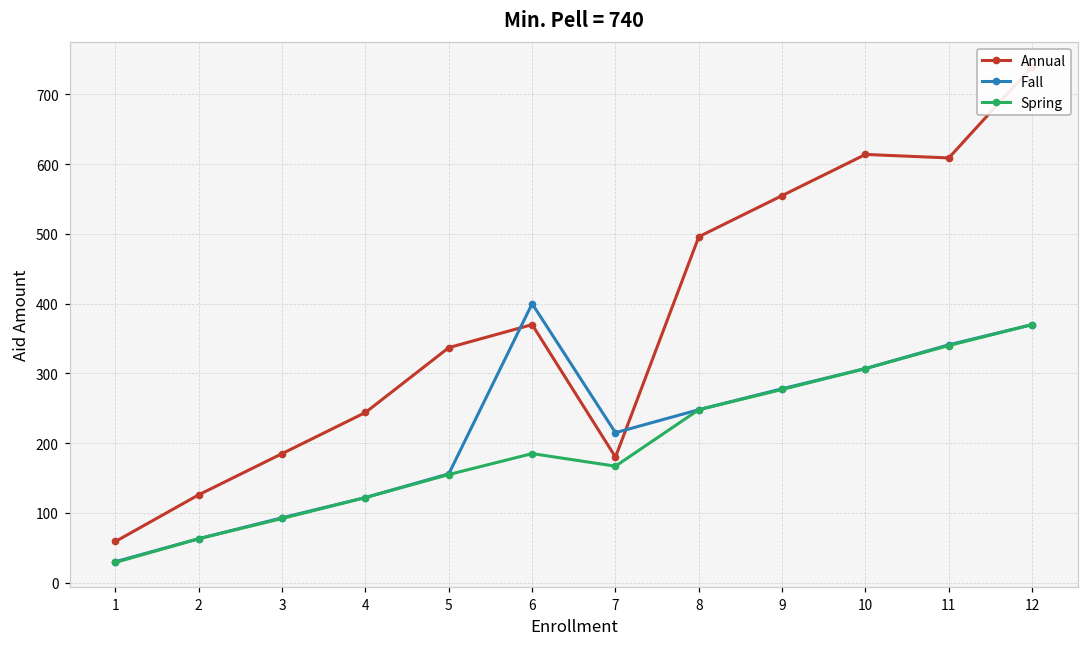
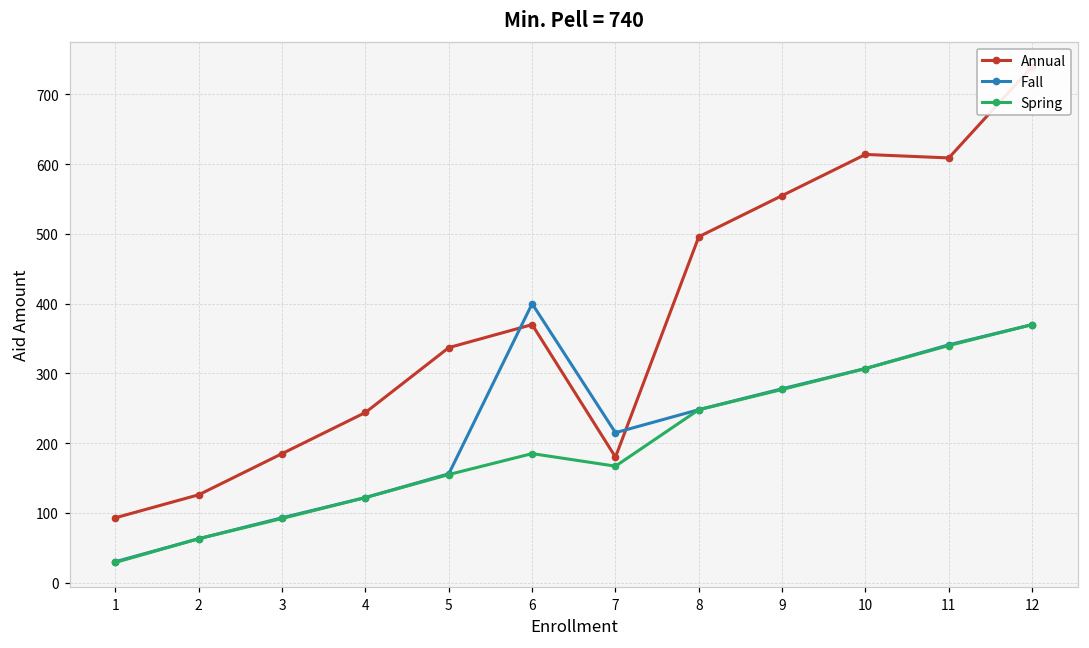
Annual, 1: 60 -> 90
